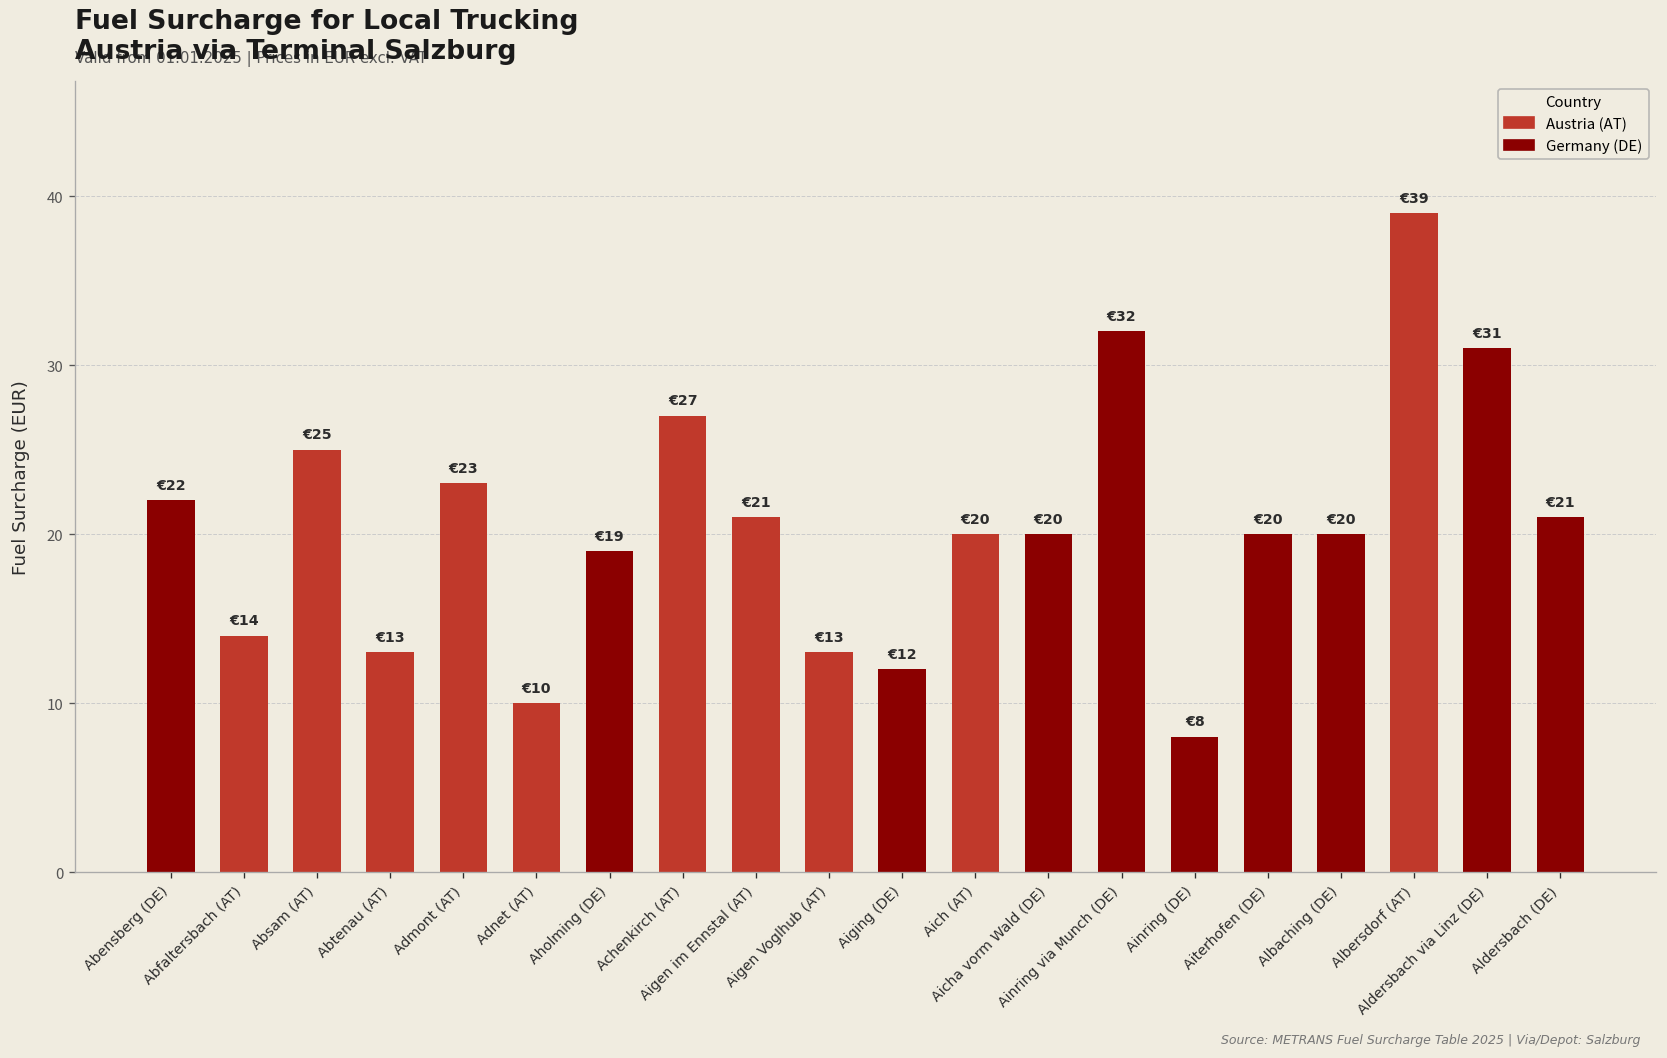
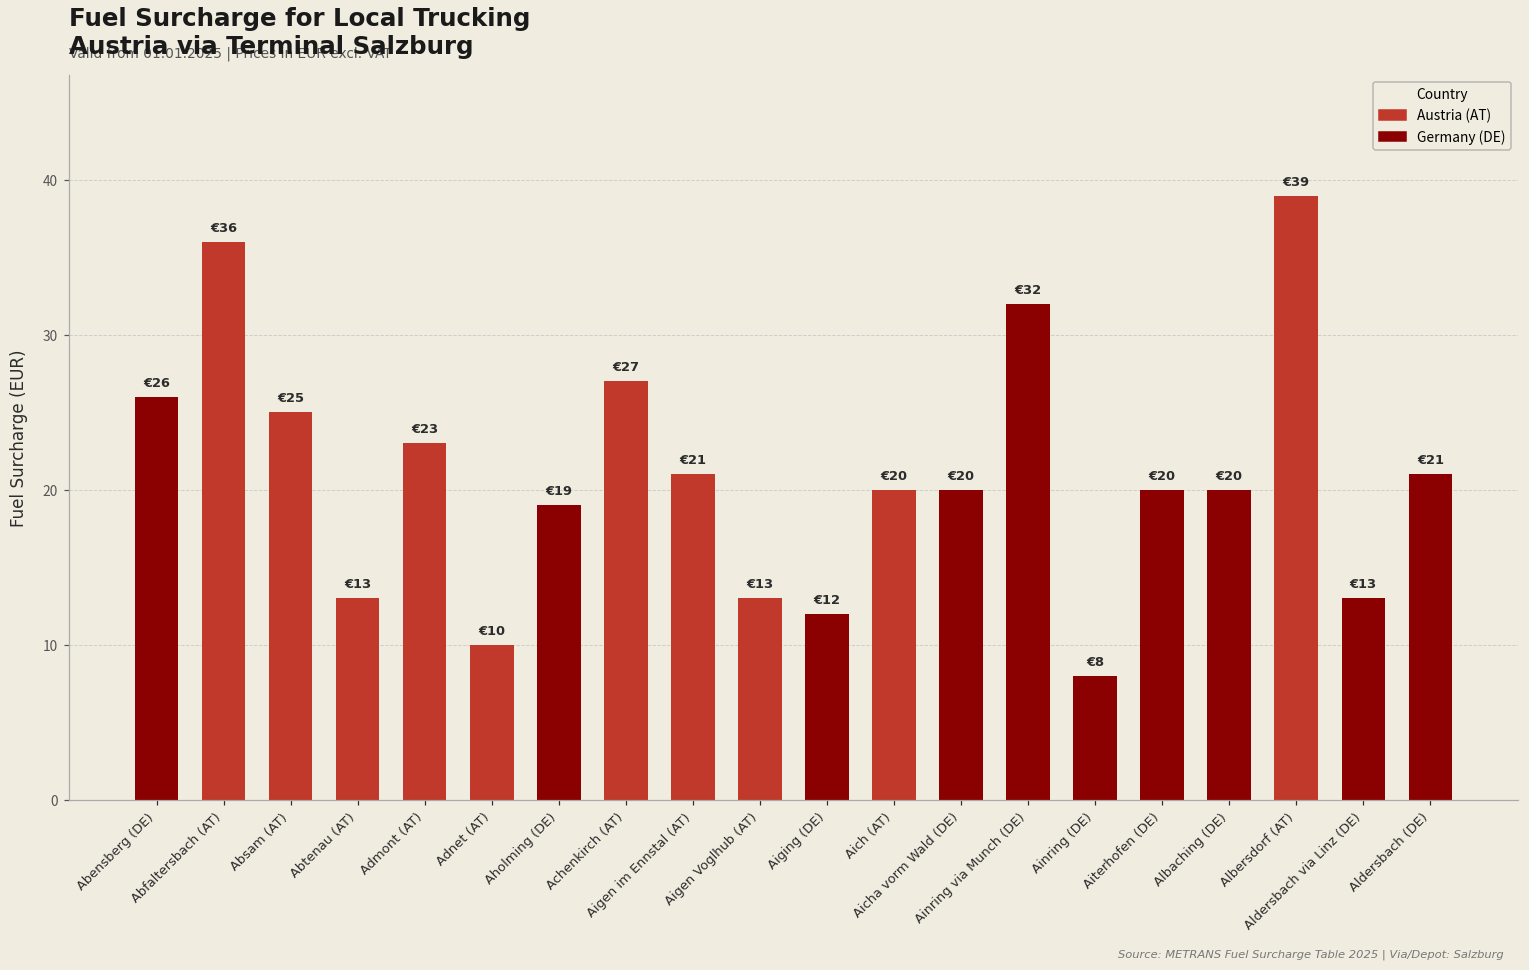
Abensberg (DE): €22 -> €26
Abfaltersbach (AT): €14 -> €36
Aldersbach via Linz (DE): €31 -> €13
